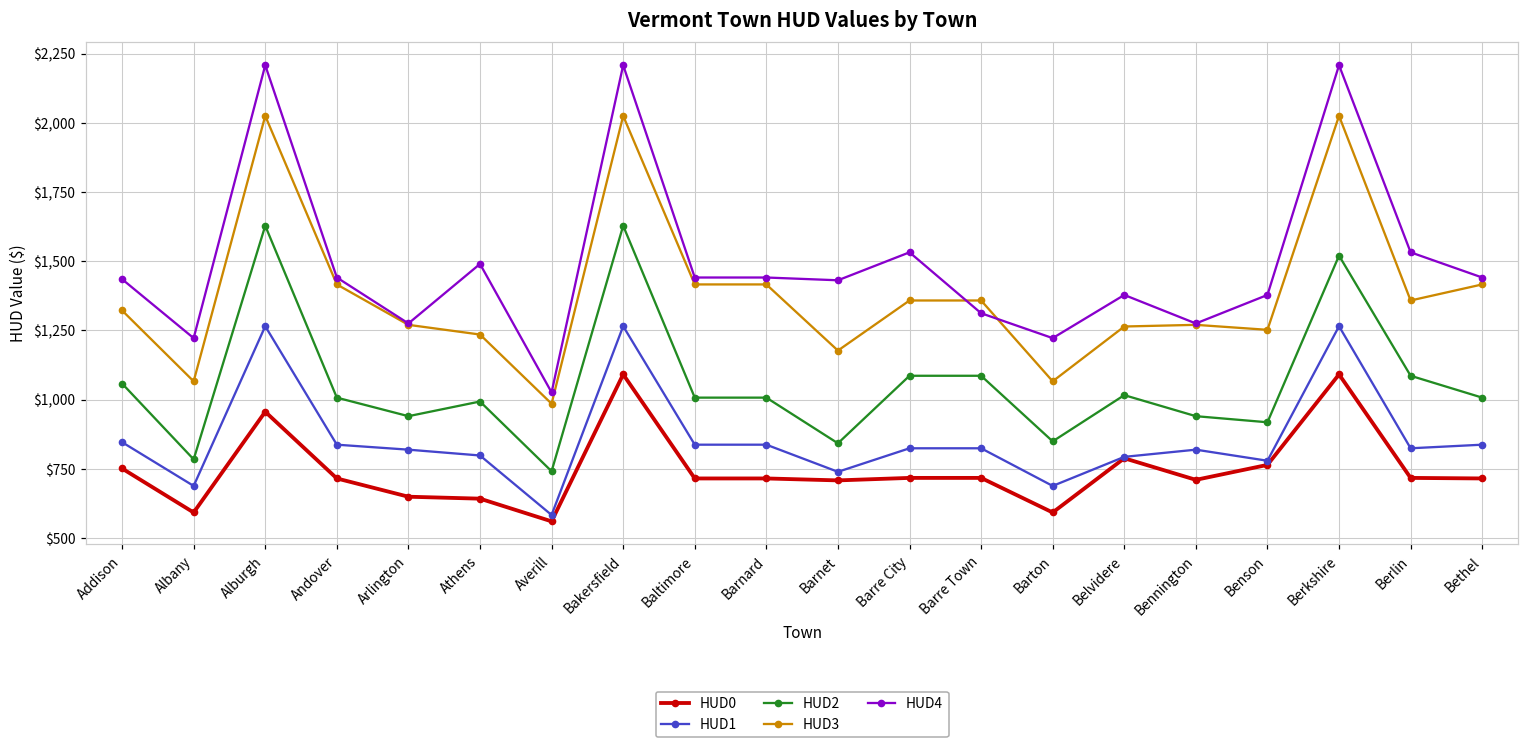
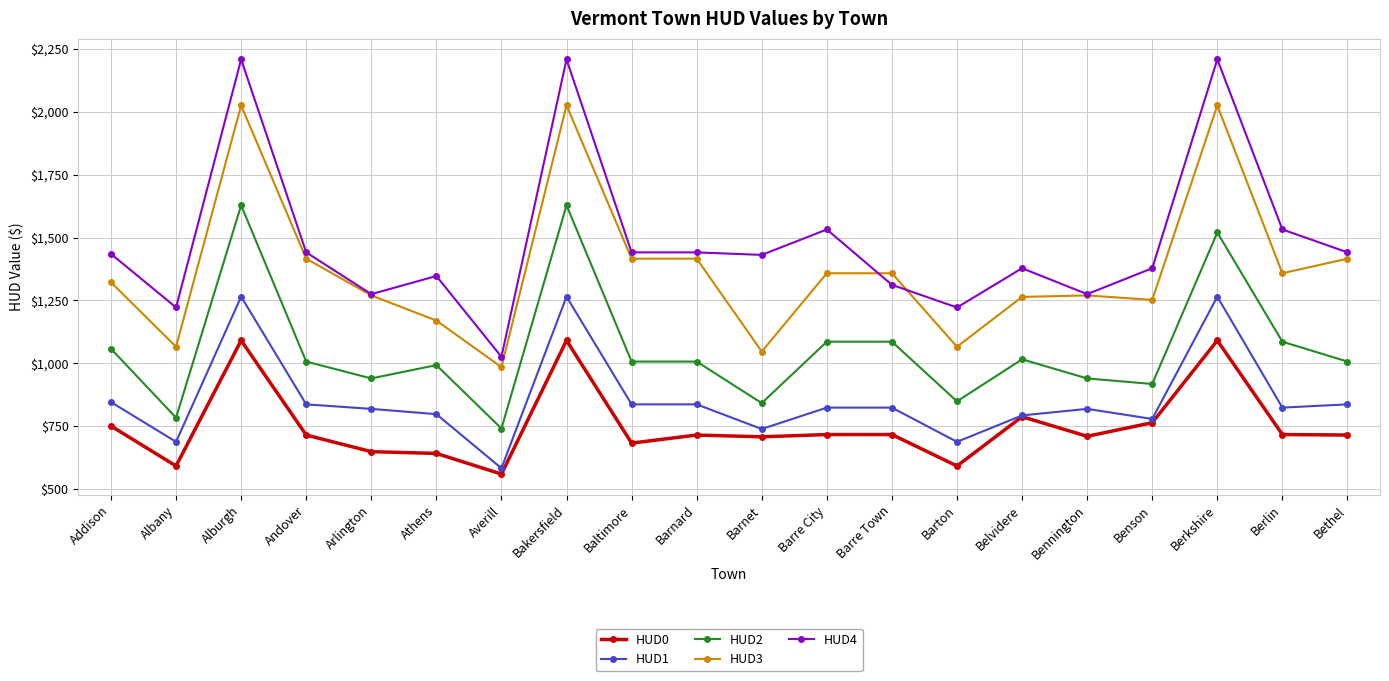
HUD0, Alburgh: $960 -> $1,090
HUD3, Athens: $1,240 -> $1,170
HUD4, Athens: $1,490 -> $1,350
HUD0, Baltimore: $720 -> $680
HUD3, Barnet: $1,180 -> $1,050
